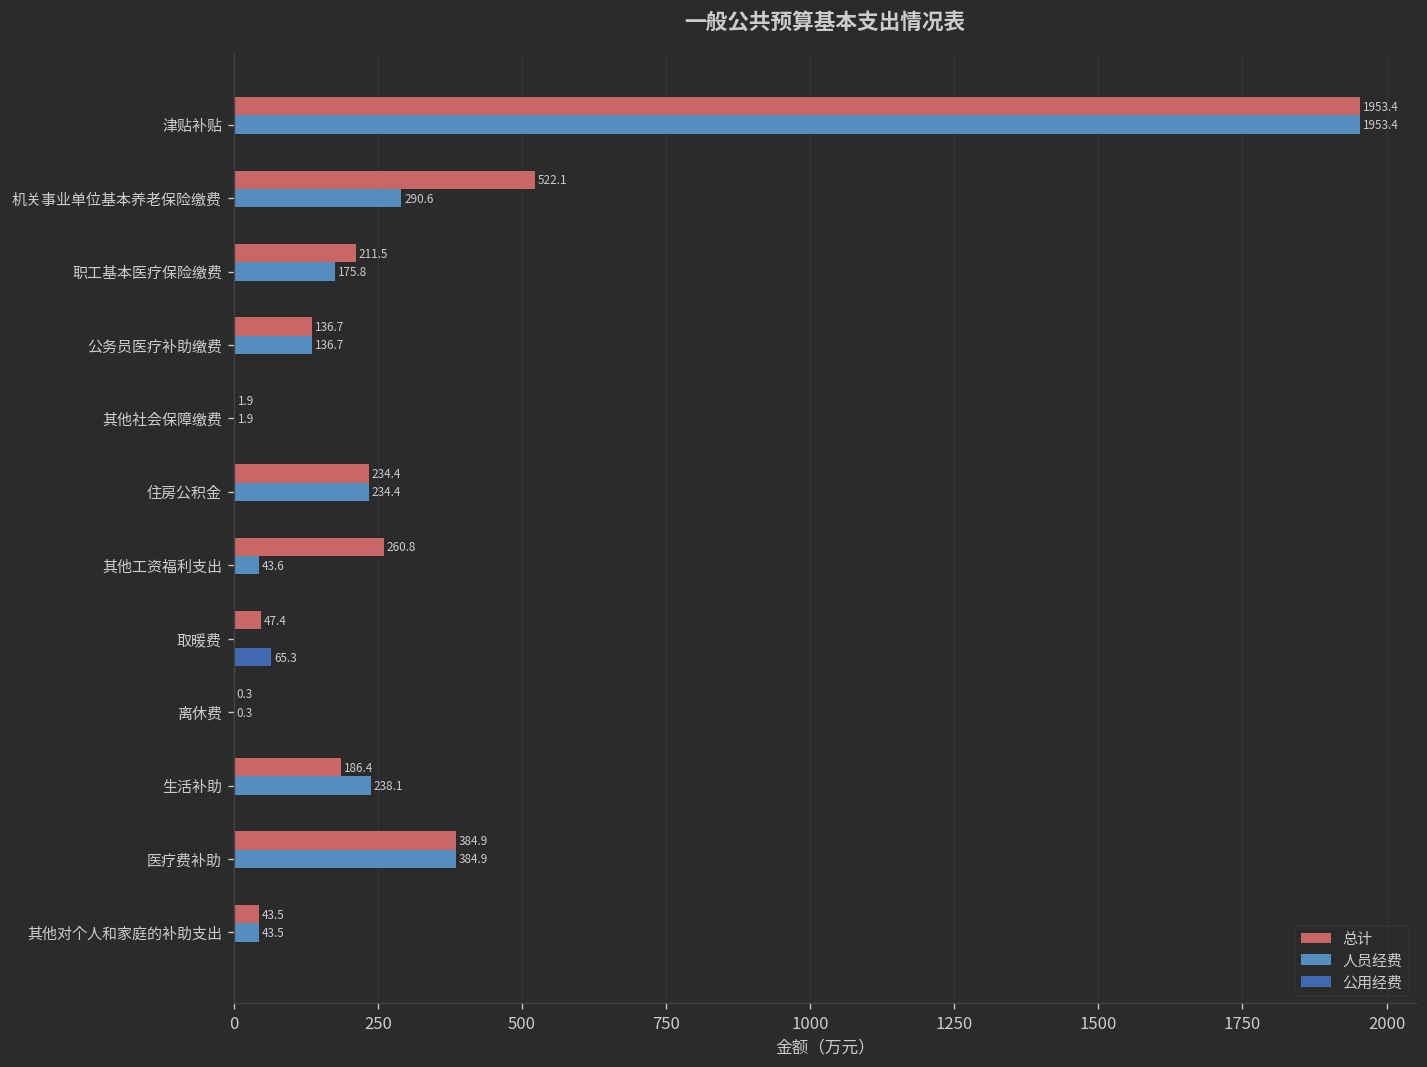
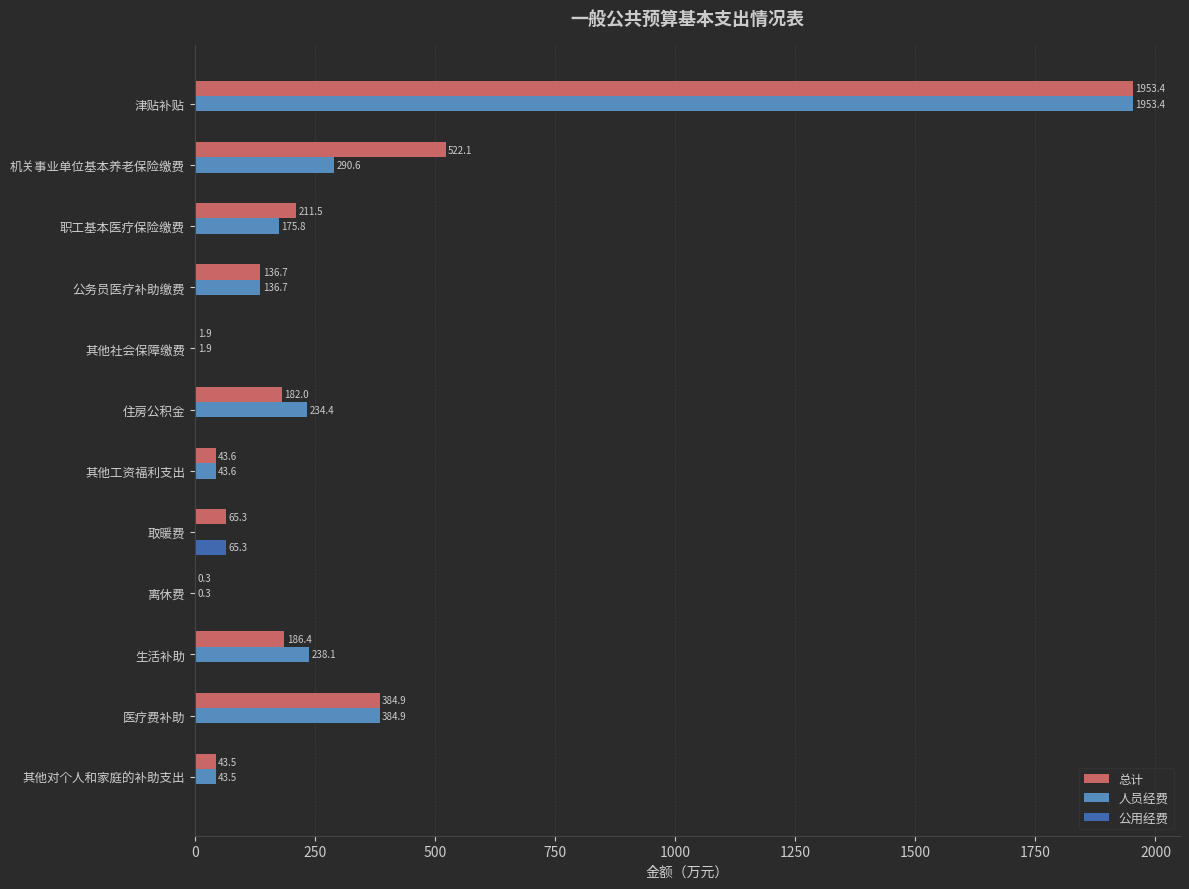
总计, 住房公积金: 234.4 -> 182.0
总计, 其他工资福利支出: 260.8 -> 43.6
总计, 取暖费: 47.4 -> 65.3
